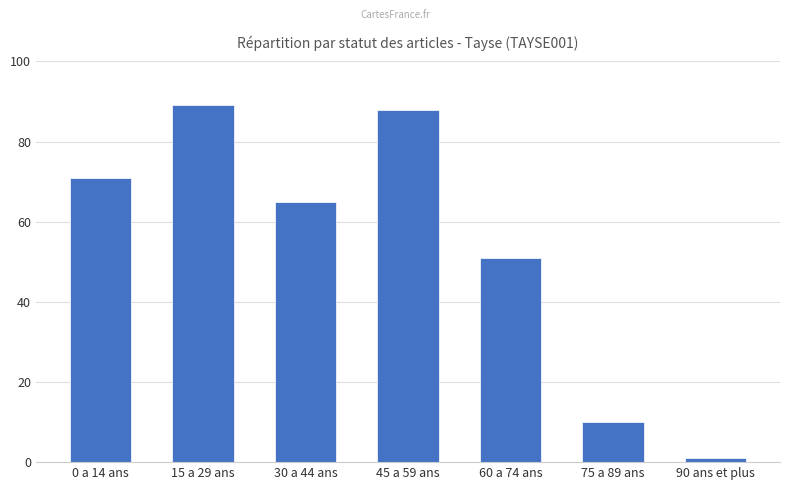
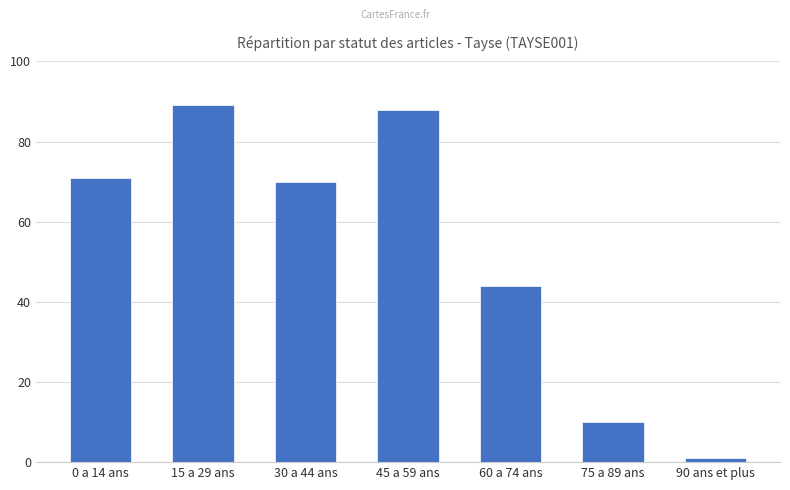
30 a 44 ans: 65 -> 70
60 a 74 ans: 51 -> 44
